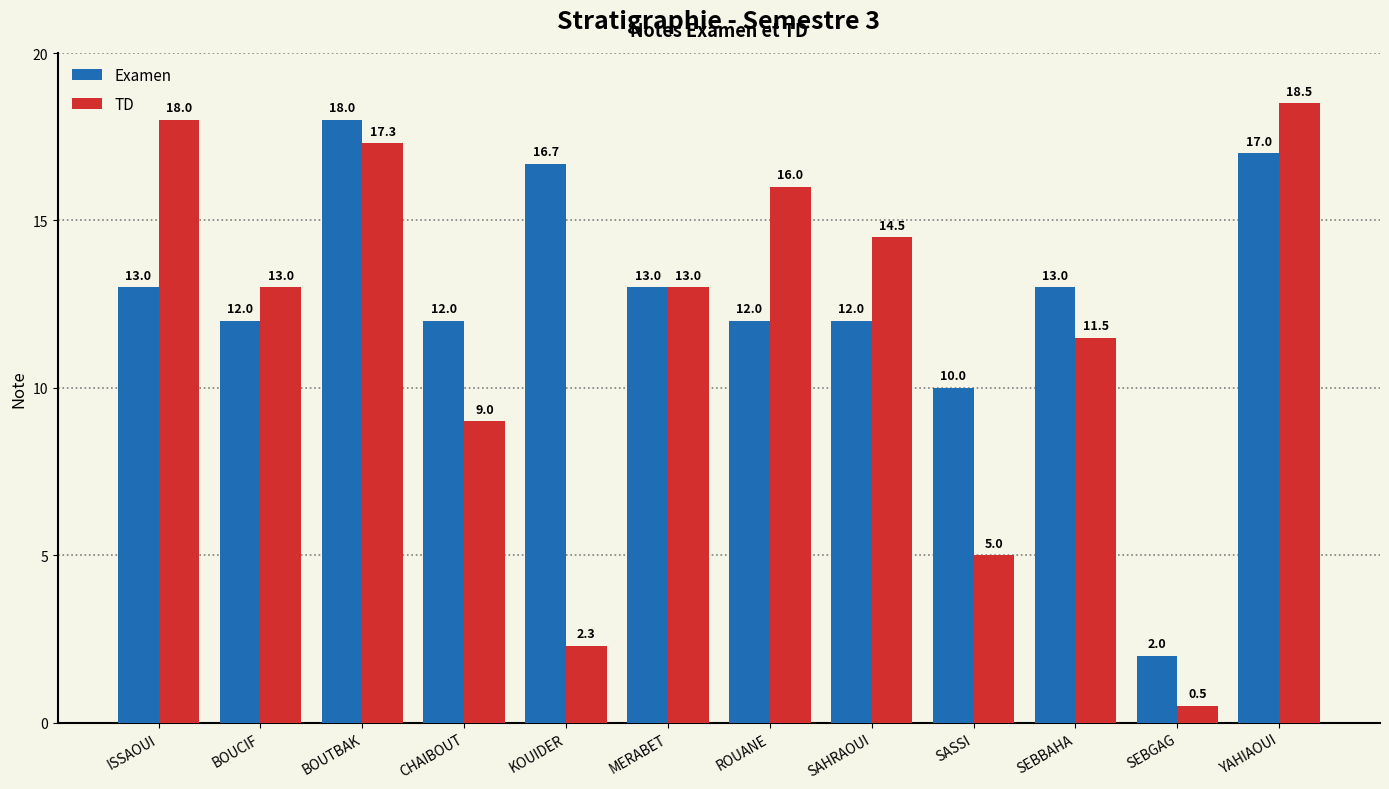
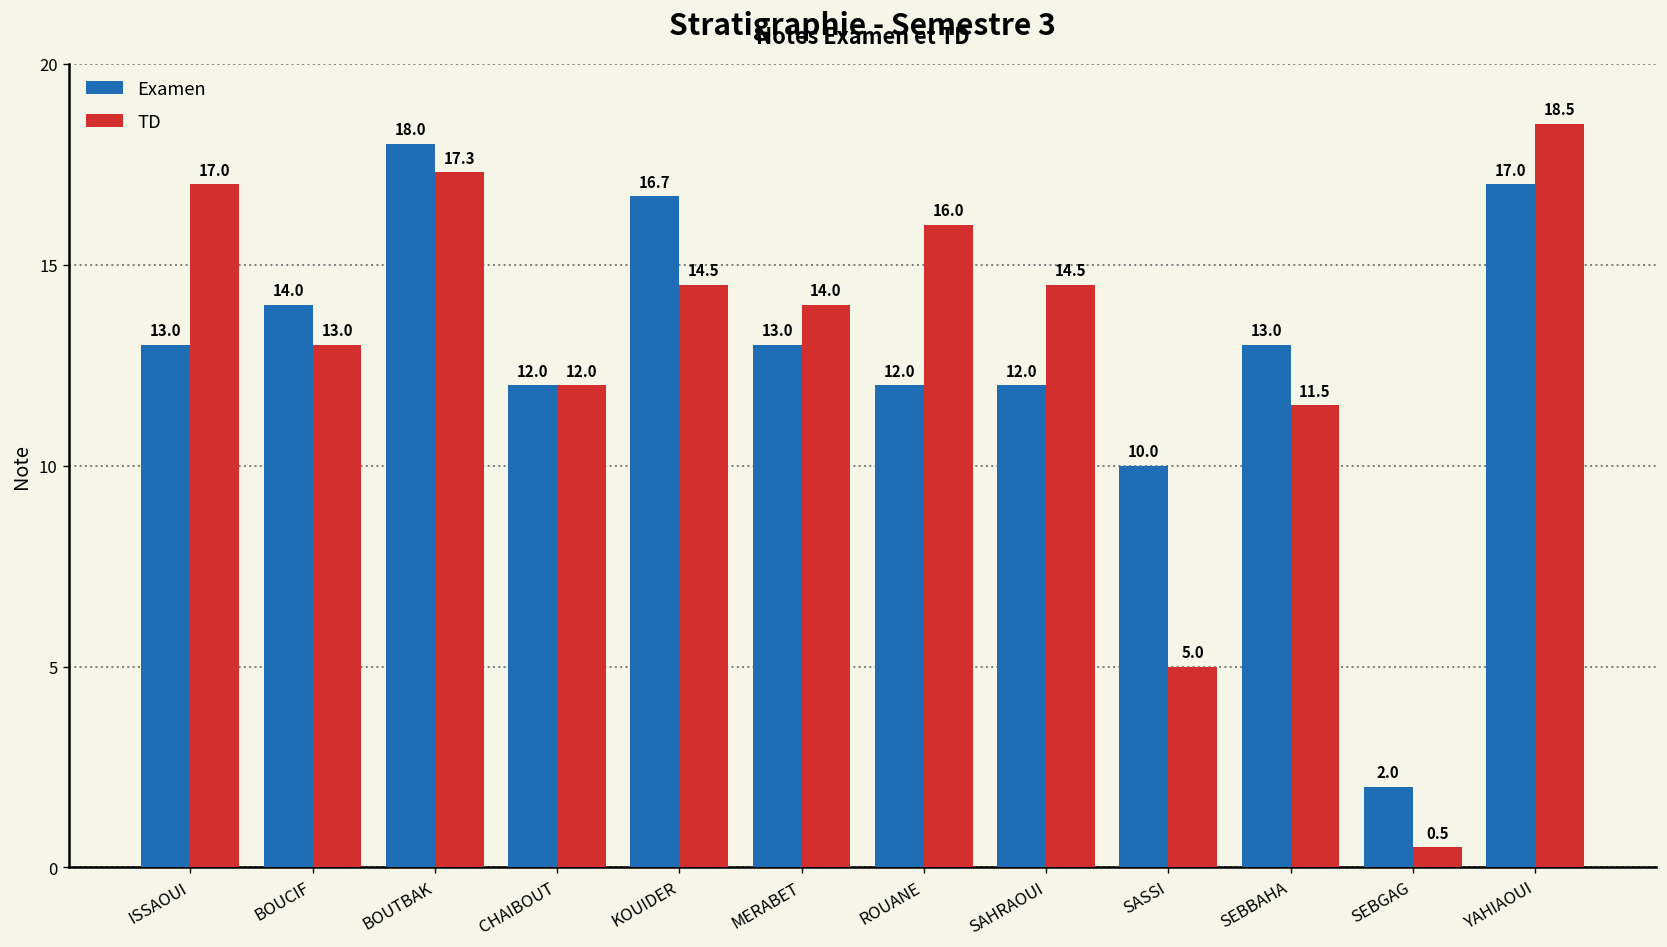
TD, ISSAOUI: 18.0 -> 17.0
Examen, BOUCIF: 12.0 -> 14.0
TD, CHAIBOUT: 9.0 -> 12.0
TD, KOUIDER: 2.3 -> 14.5
TD, MERABET: 13.0 -> 14.0
